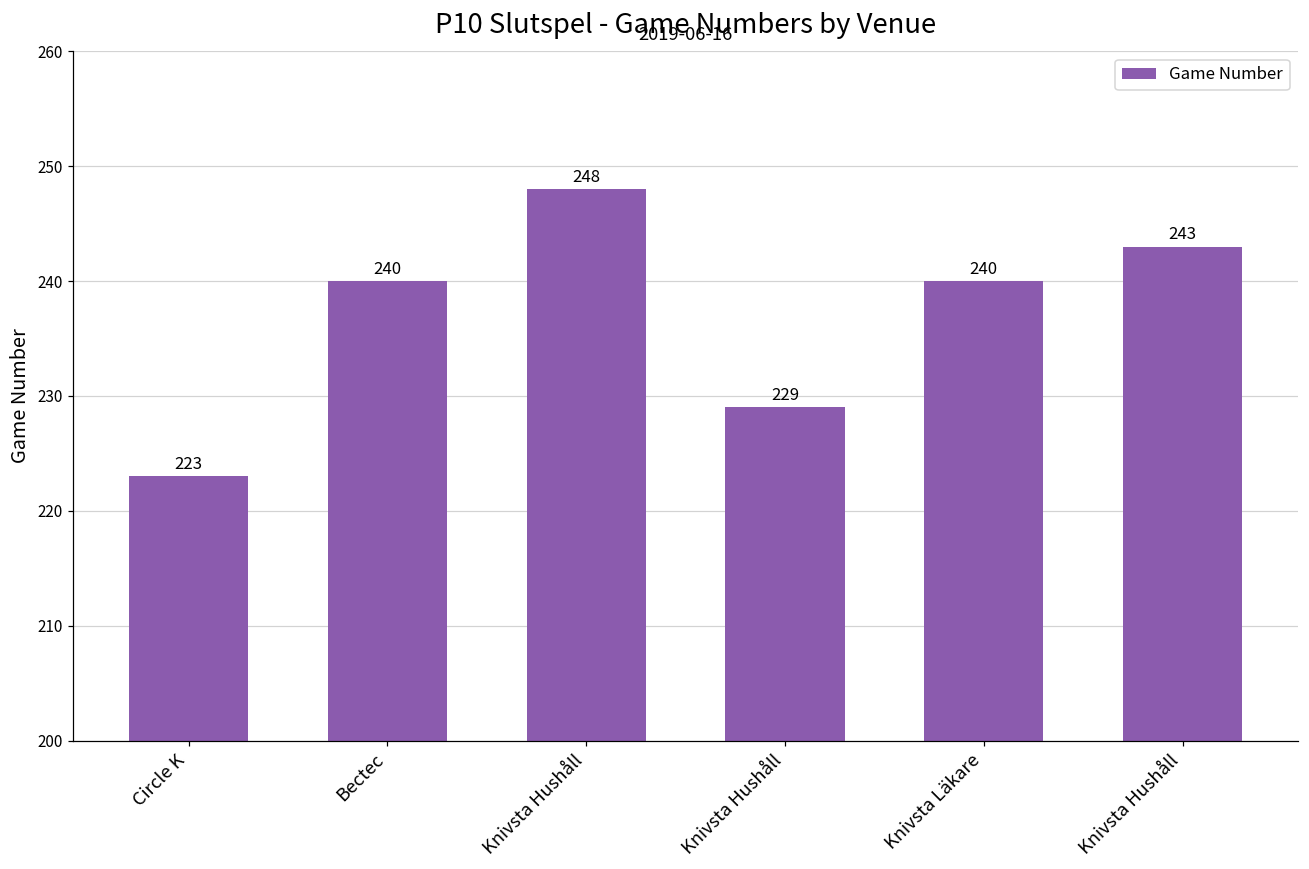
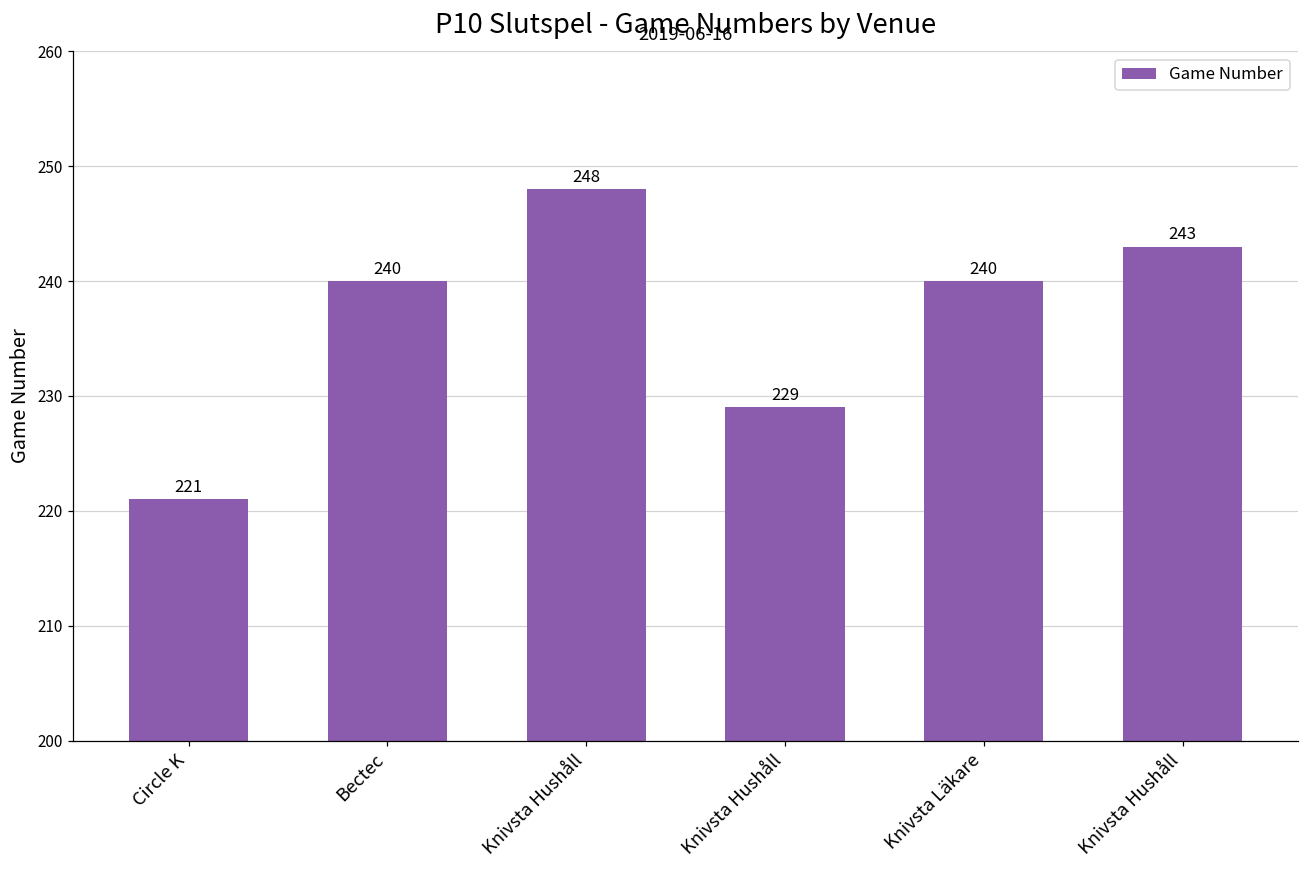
Circle K: 223 -> 221
